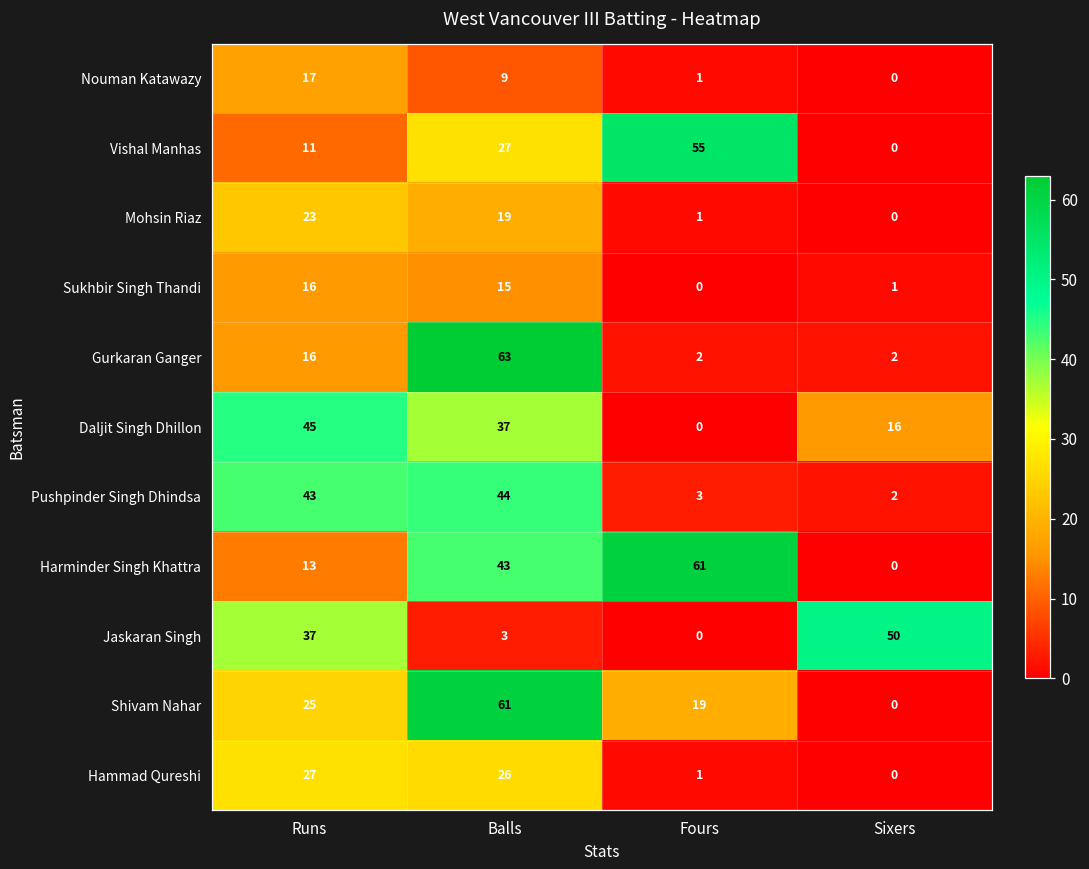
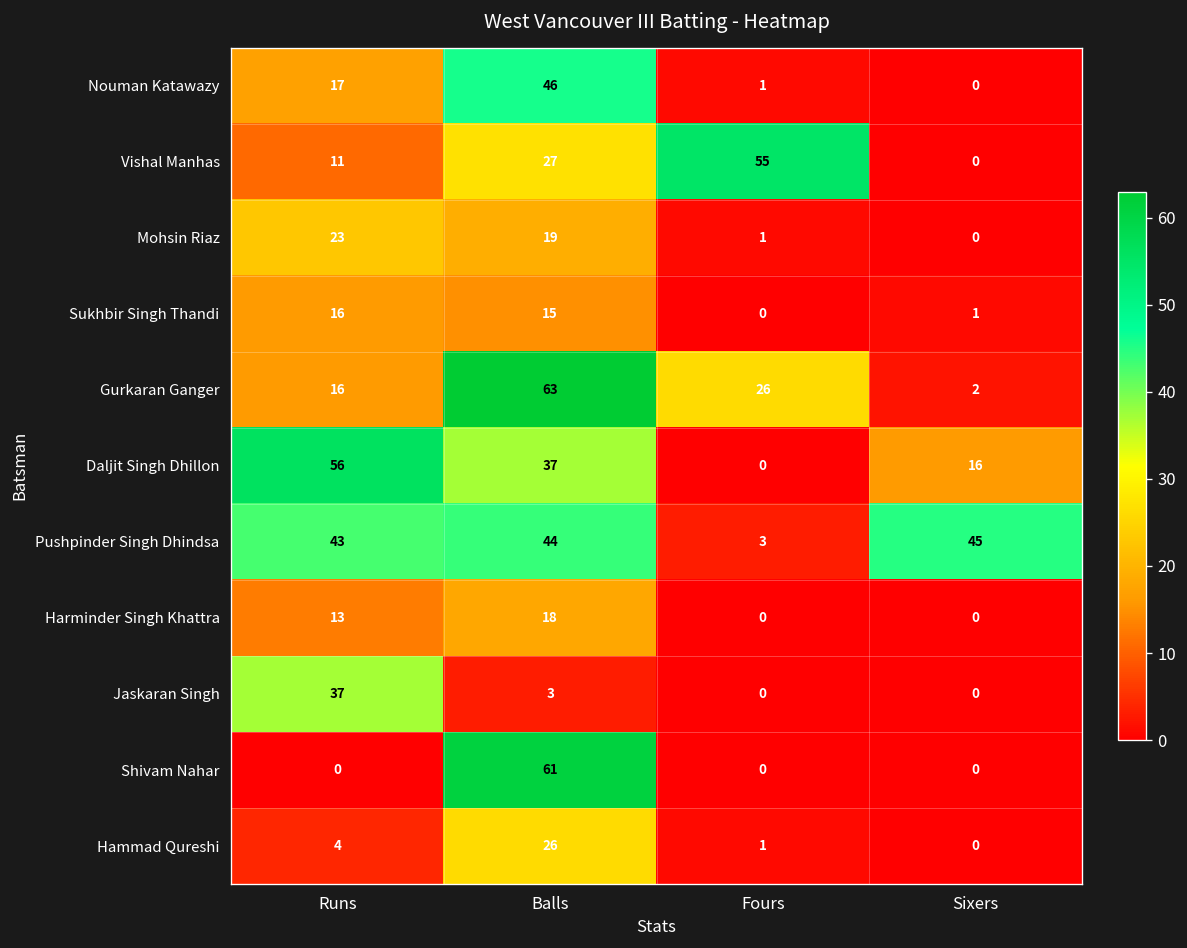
Nouman Katawazy, Balls: 9 -> 46
Gurkaran Ganger, Fours: 2 -> 26
Daljit Singh Dhillon, Runs: 45 -> 56
Pushpinder Singh Dhindsa, Sixers: 2 -> 45
Harminder Singh Khattra, Balls: 43 -> 18
Harminder Singh Khattra, Fours: 61 -> 0
Jaskaran Singh, Sixers: 50 -> 0
Shivam Nahar, Runs: 25 -> 0
Shivam Nahar, Fours: 19 -> 0
Hammad Qureshi, Runs: 27 -> 4
